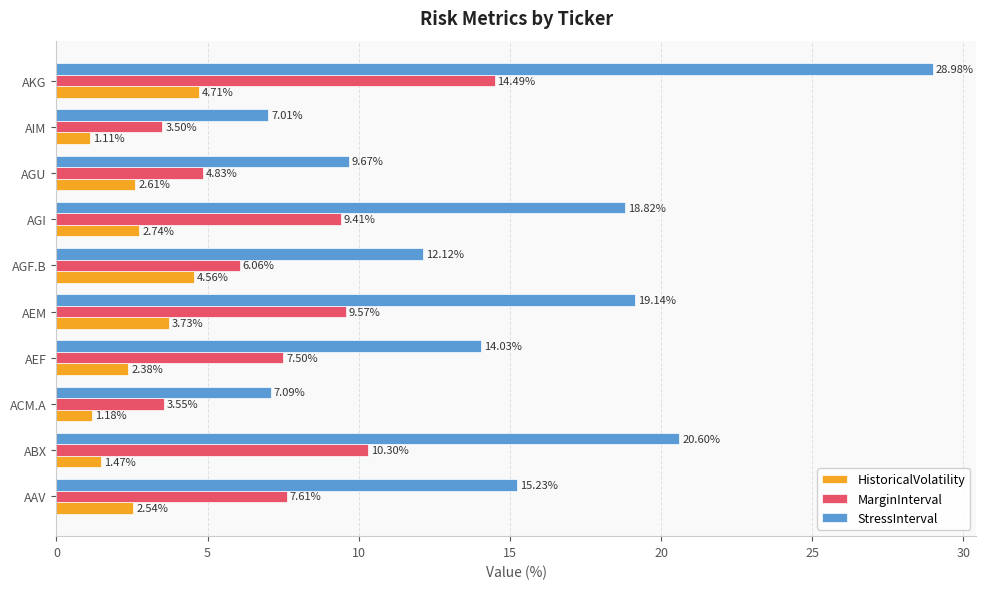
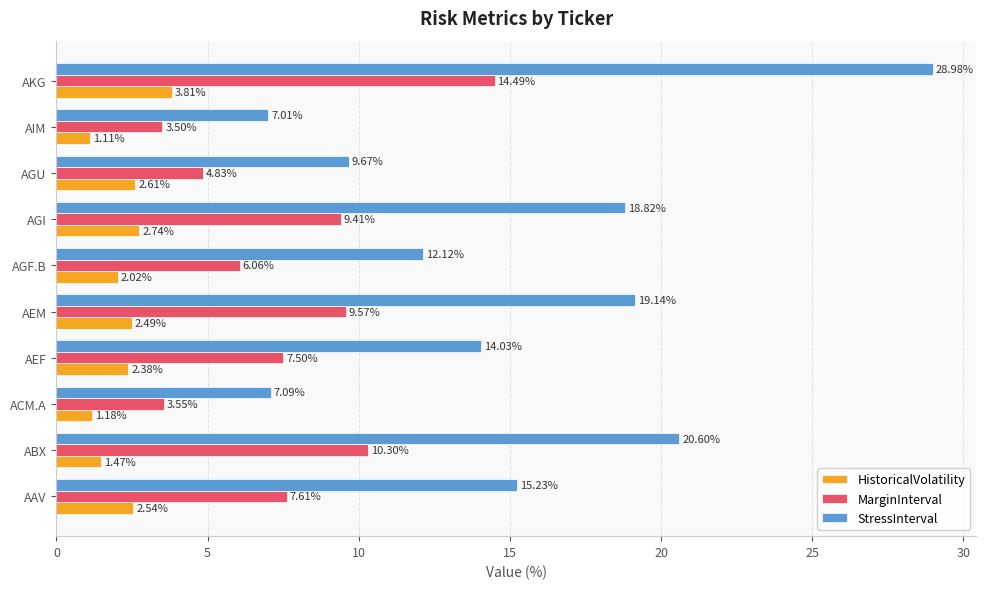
HistoricalVolatility, AKG: 4.71% -> 3.81%
HistoricalVolatility, AGF.B: 4.56% -> 2.02%
HistoricalVolatility, AEM: 3.73% -> 2.49%
